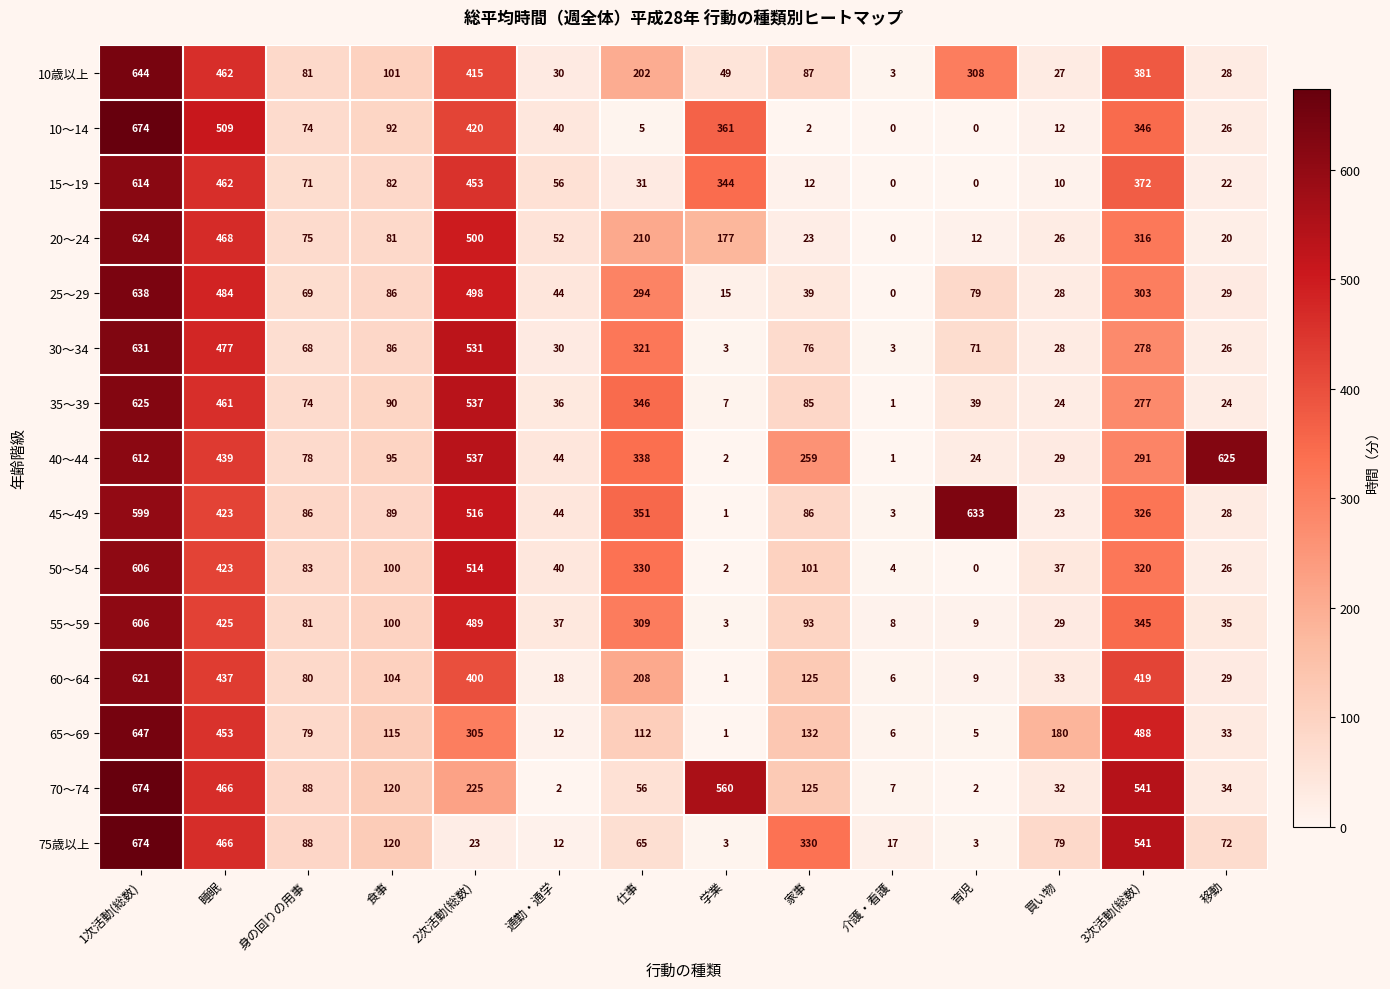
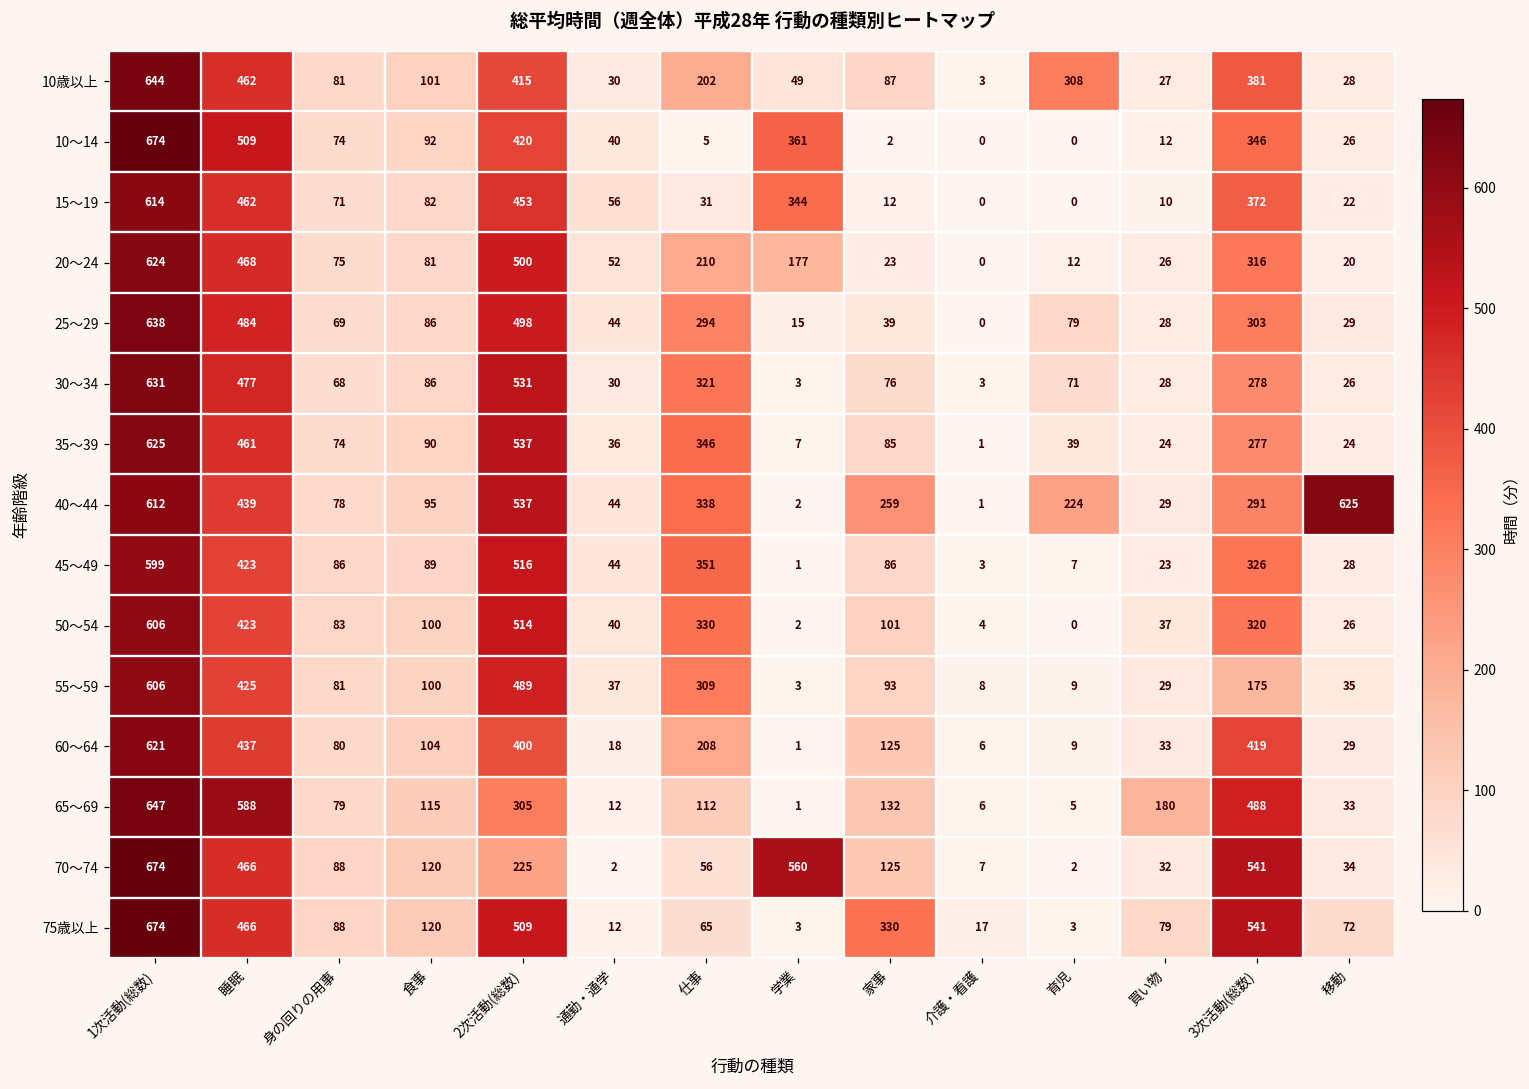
40～44, 育児: 24 -> 224
45～49, 育児: 633 -> 7
55～59, 3次活動(総数): 345 -> 175
65～69, 睡眠: 453 -> 588
75歳以上, 2次活動(総数): 23 -> 509
